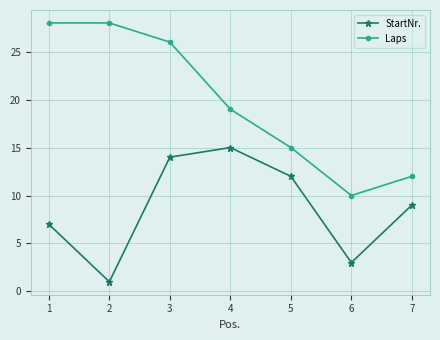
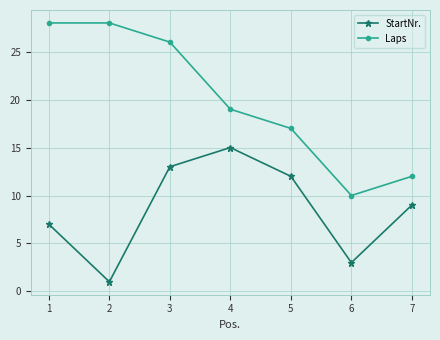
StartNr., 3: 14 -> 13
Laps, 5: 15 -> 17
